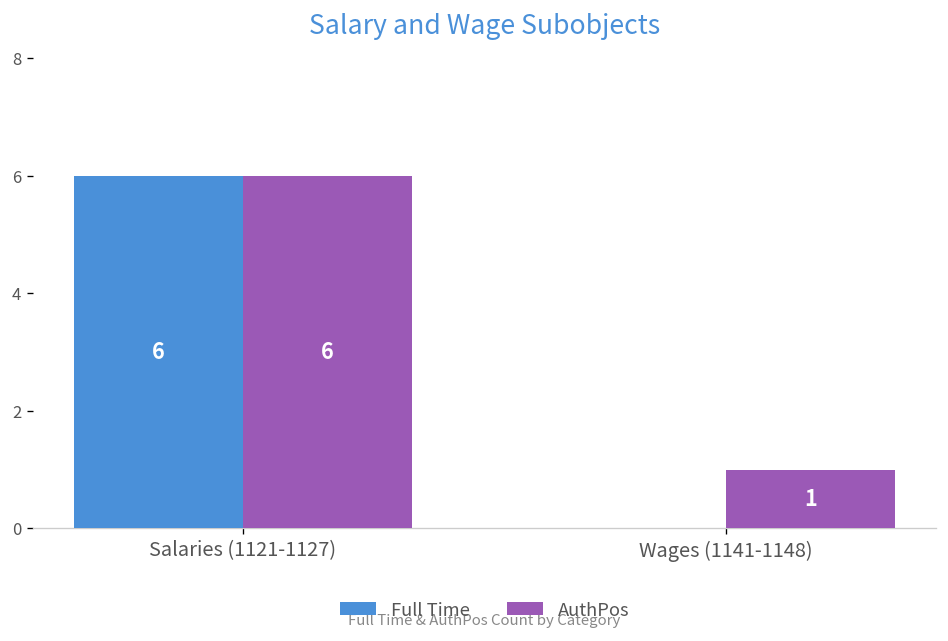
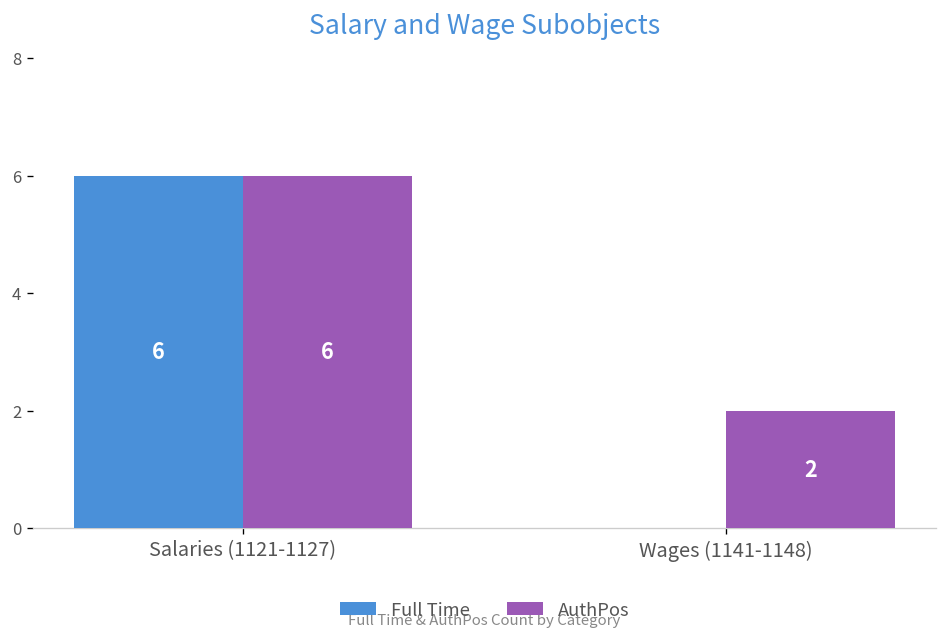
AuthPos, Wages (1141-1148): 1 -> 2
